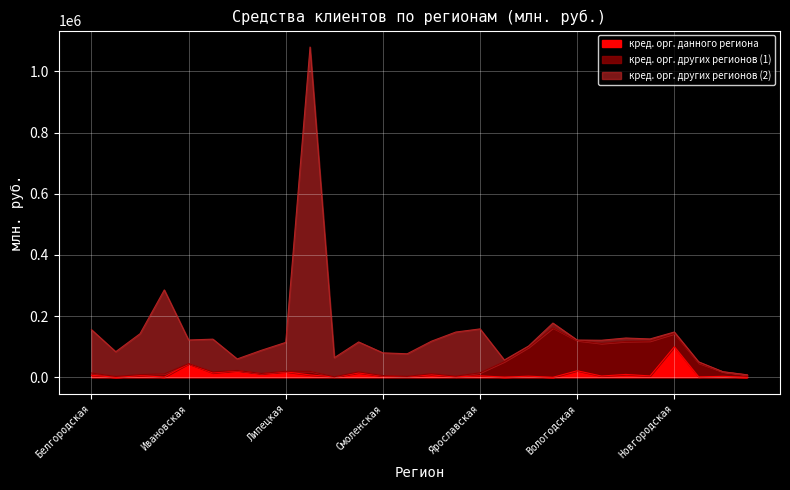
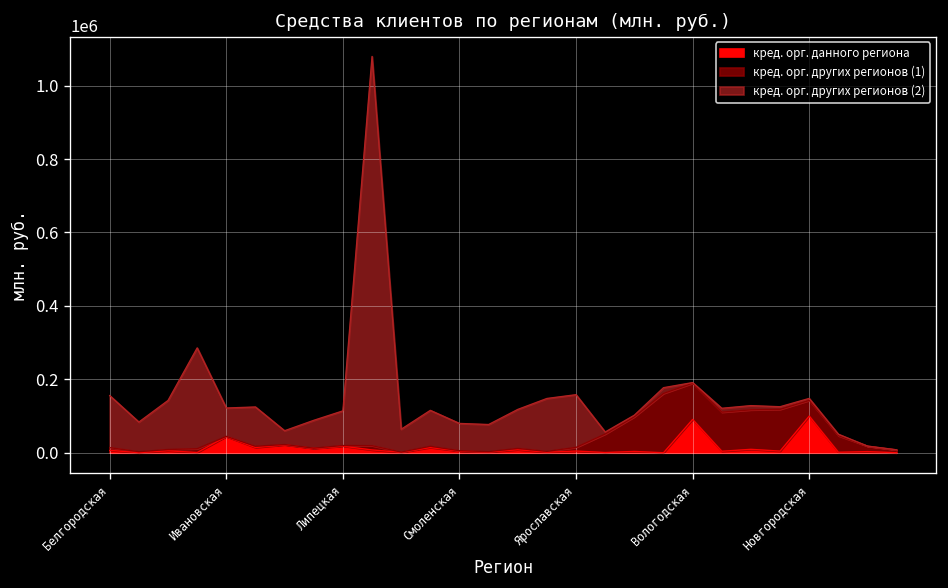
кред. орг. данного региона, Вологодская: 20000 -> 90000
